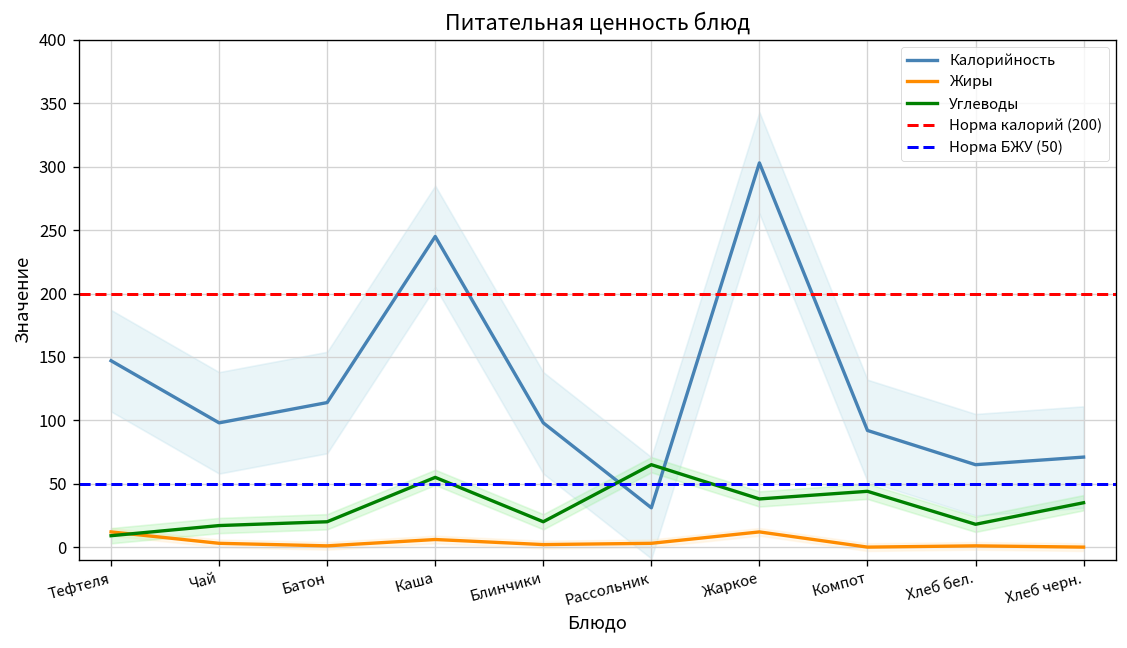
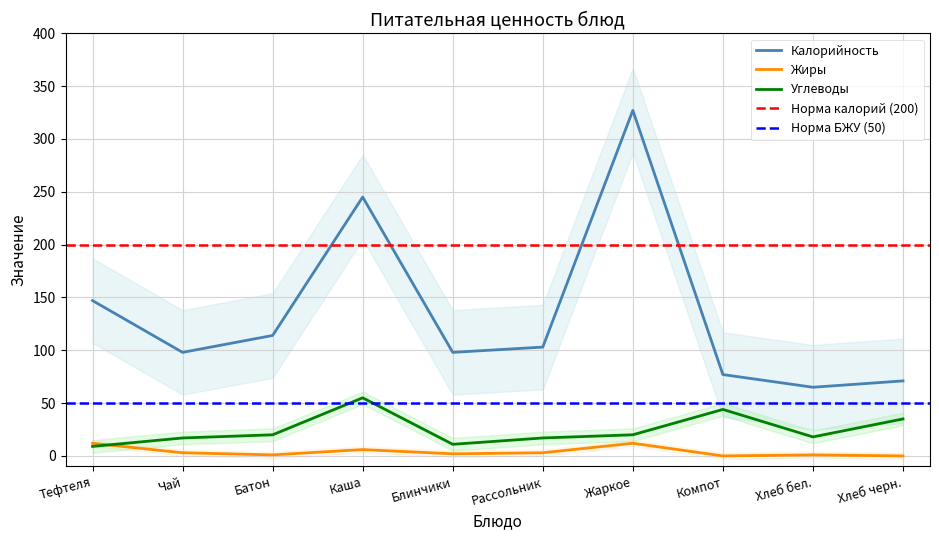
Углеводы, Блинчики: 20 -> 11
Калорийность, Рассольник: 31 -> 103
Углеводы, Рассольник: 65 -> 17
Калорийность, Жаркое: 303 -> 327
Углеводы, Жаркое: 38 -> 20
Калорийность, Компот: 92 -> 77
